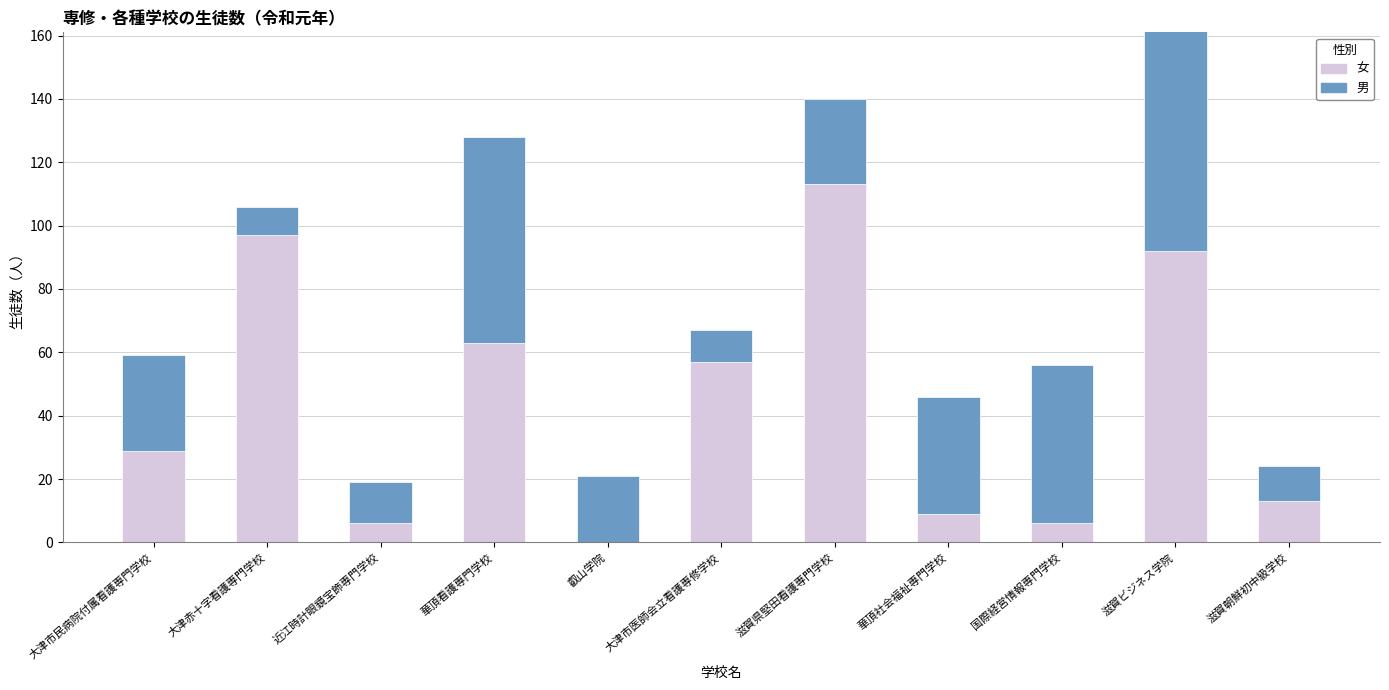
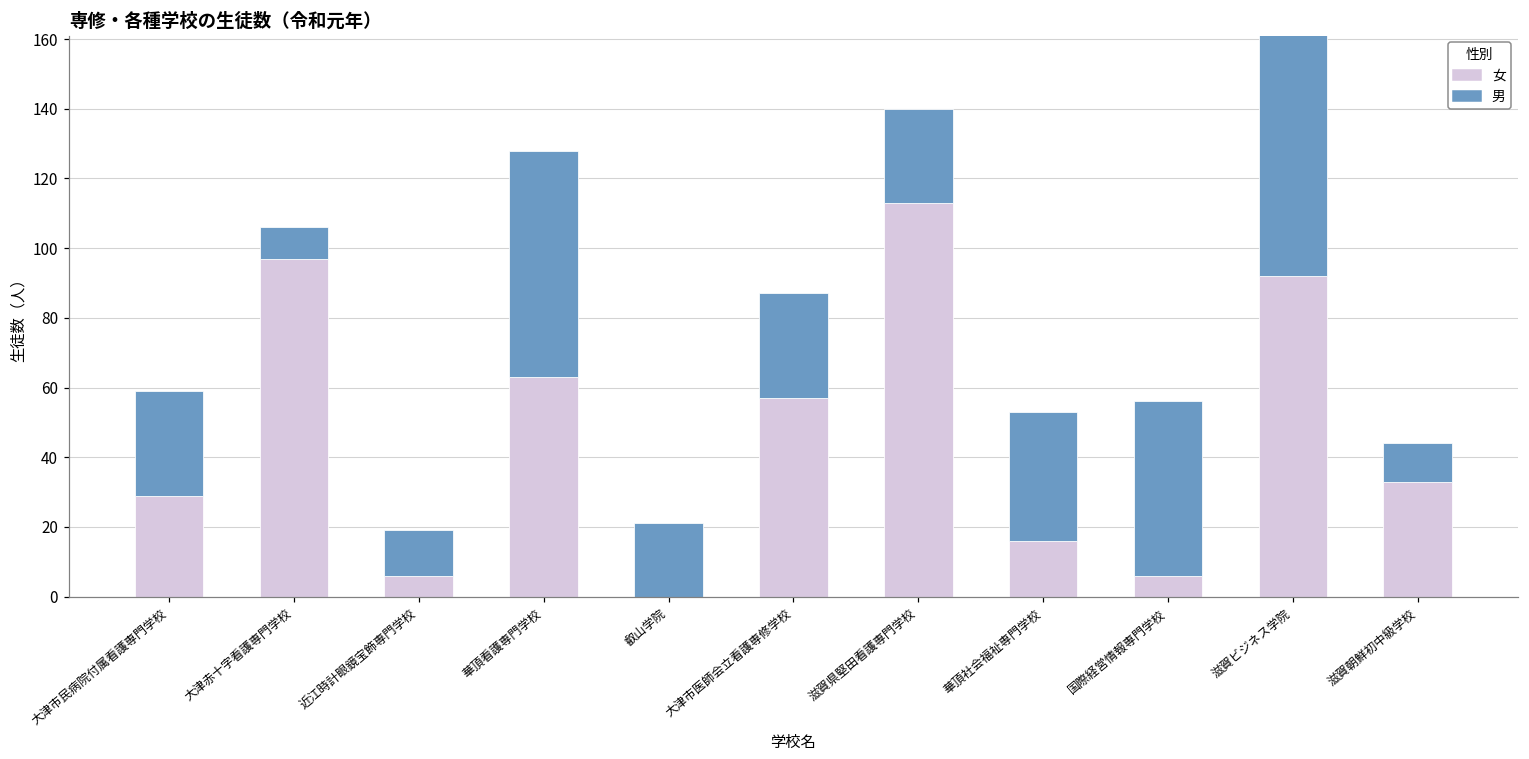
男, 大津市医師会立看護専修学校: 10 -> 30
女, 華頂社会福祉専門学校: 9 -> 16
女, 滋賀朝鮮初中級学校: 13 -> 33
